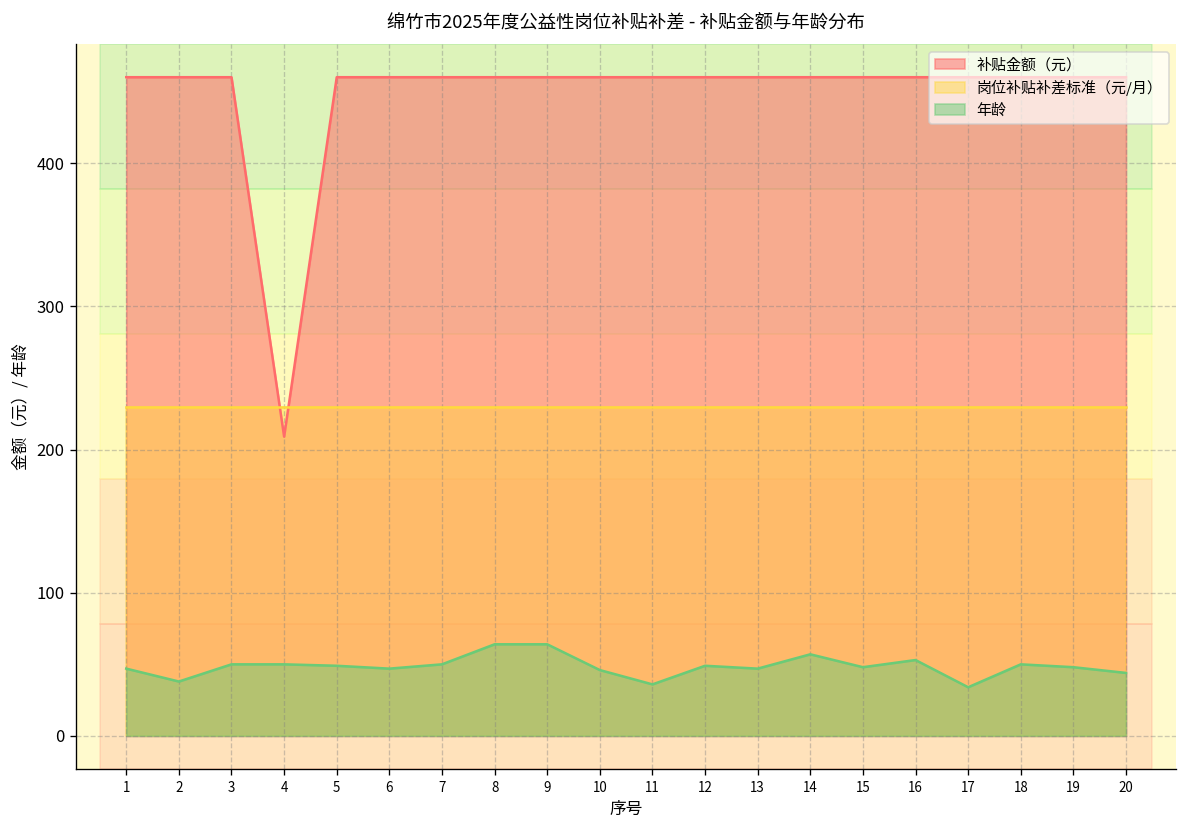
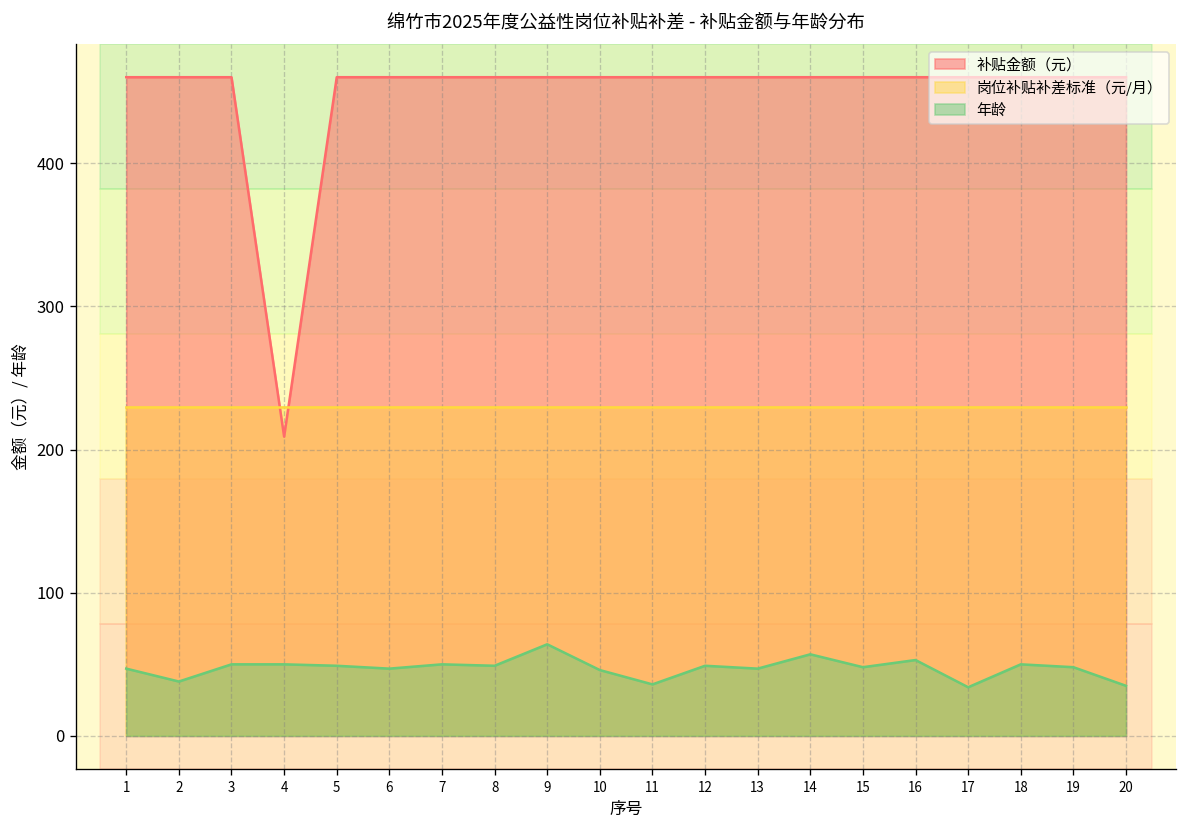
年龄, 8: 64 -> 49
年龄, 20: 44 -> 35
